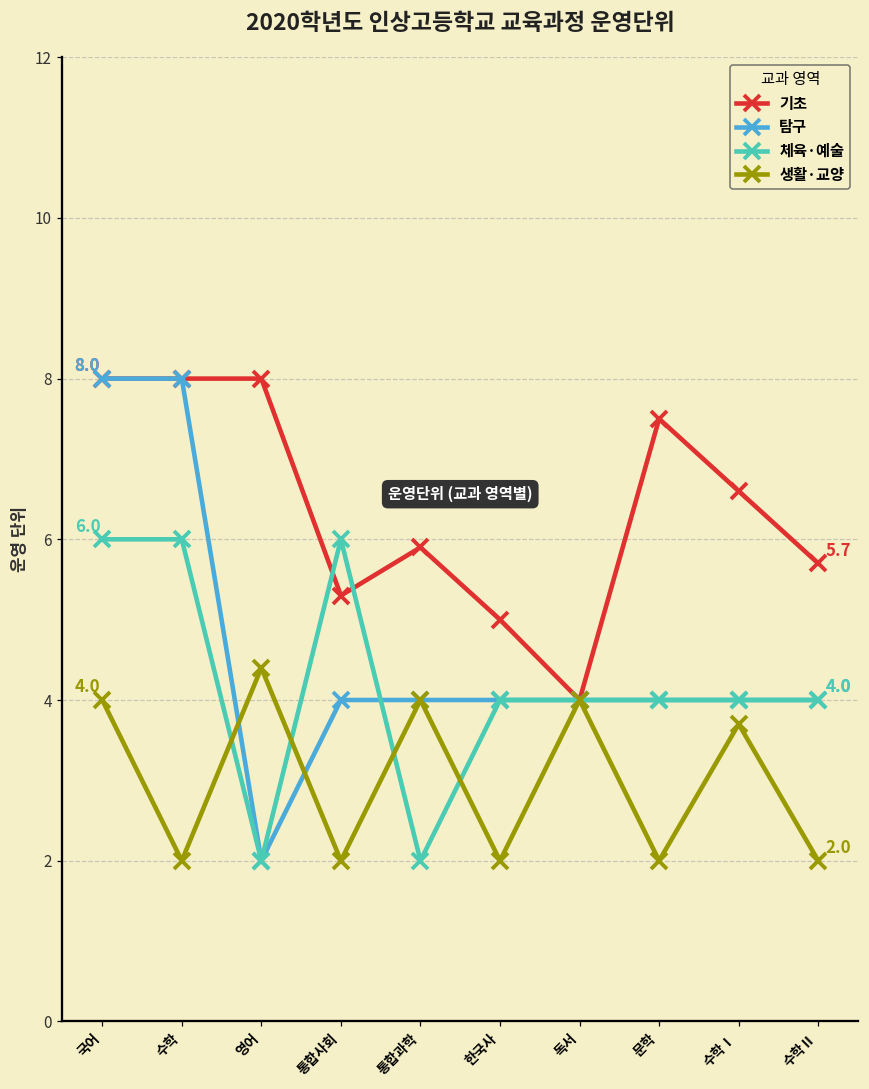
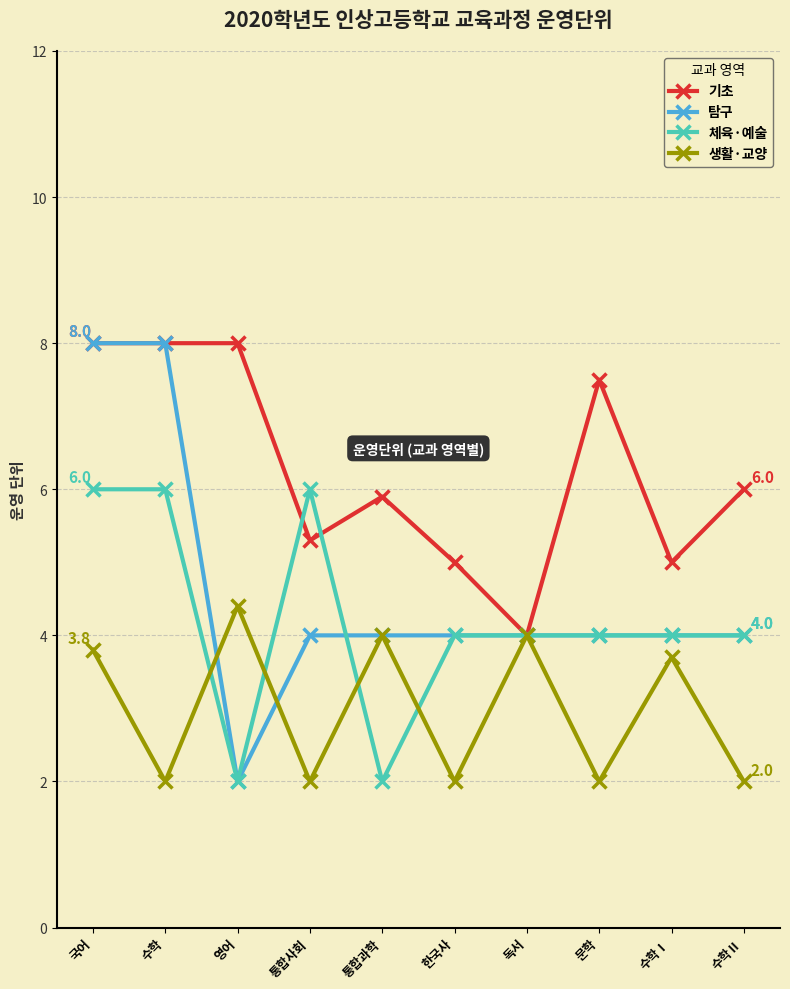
생활·교양, 국어: 4.0 -> 3.8
기초, 수학Ⅰ: 6.6 -> 5.0
기초, 수학Ⅱ: 5.7 -> 6.0
